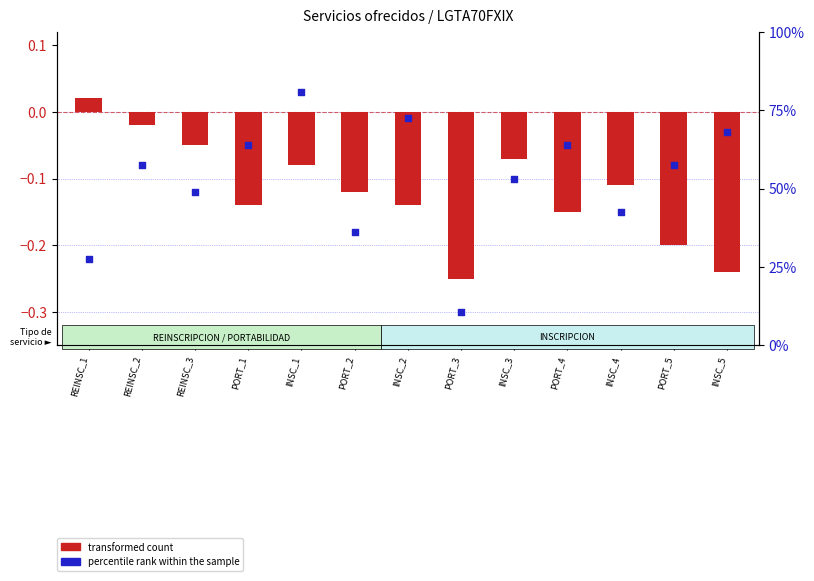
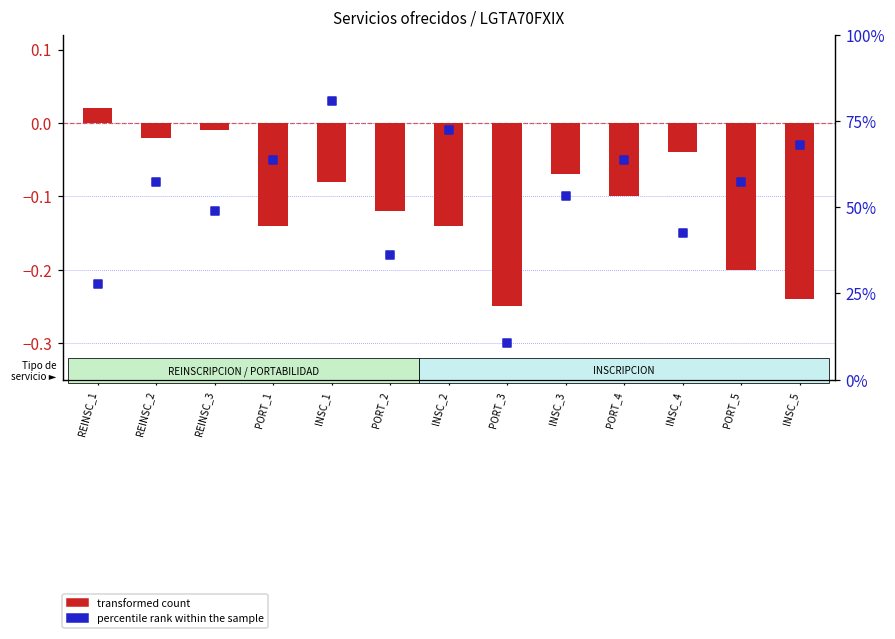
transformed count, REINSC_3: -0.05 -> -0.01
transformed count, PORT_4: -0.15 -> -0.10
transformed count, INSC_4: -0.11 -> -0.04
